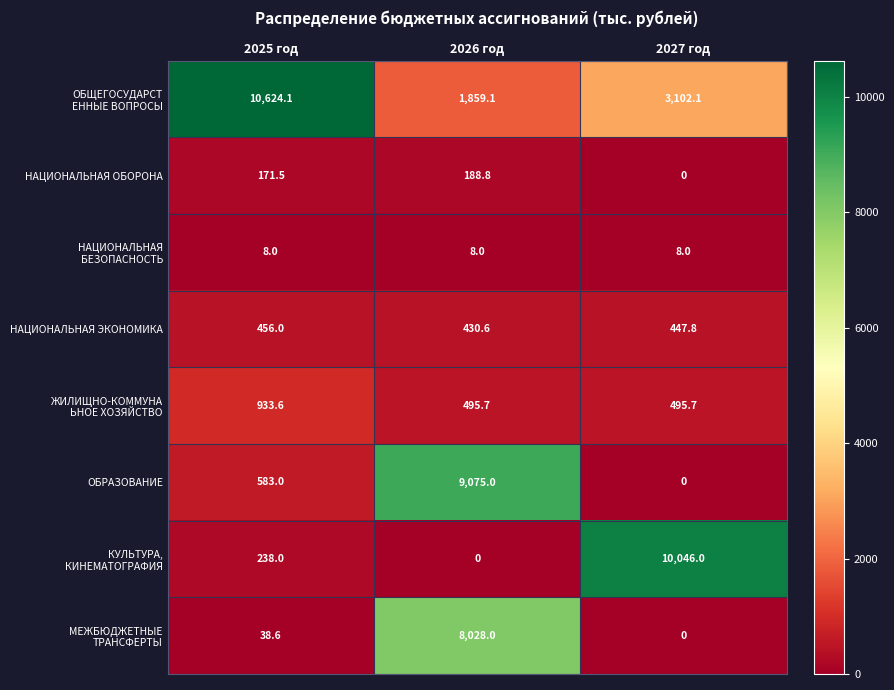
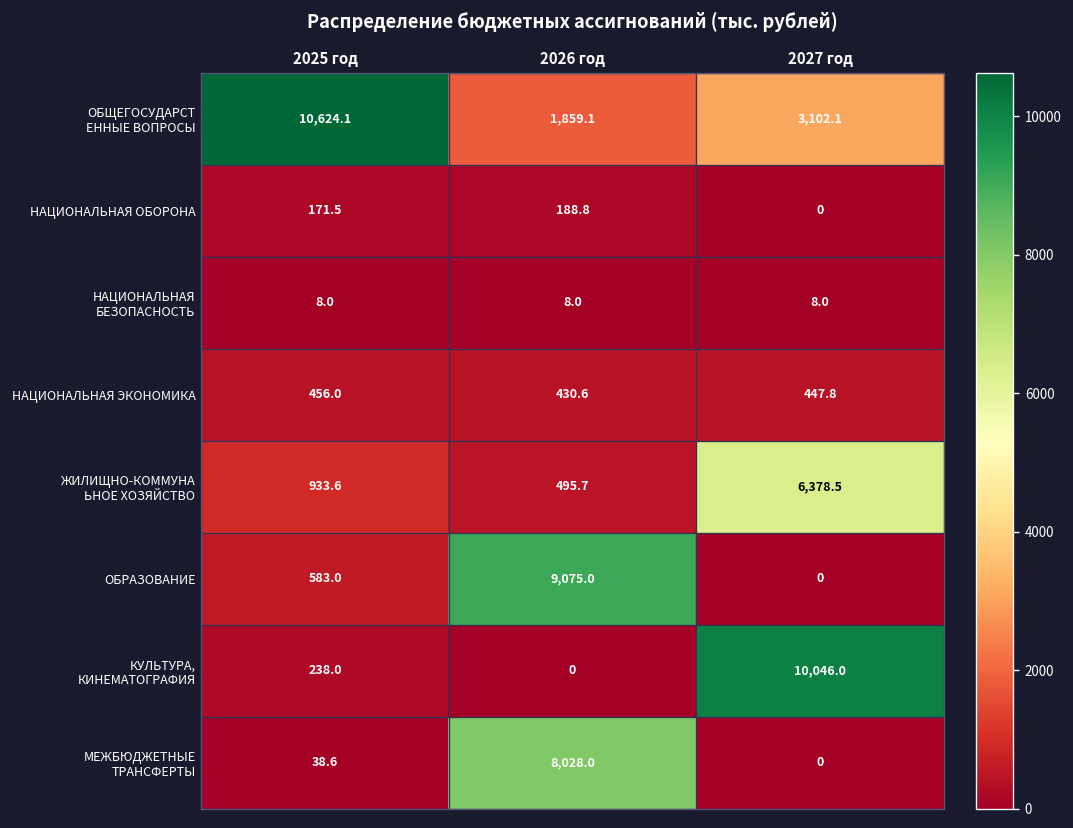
ЖИЛИЩНО-КОММУНА ЬНОЕ ХОЗЯЙСТВО, 2027 год: 495.7 -> 6,378.5
